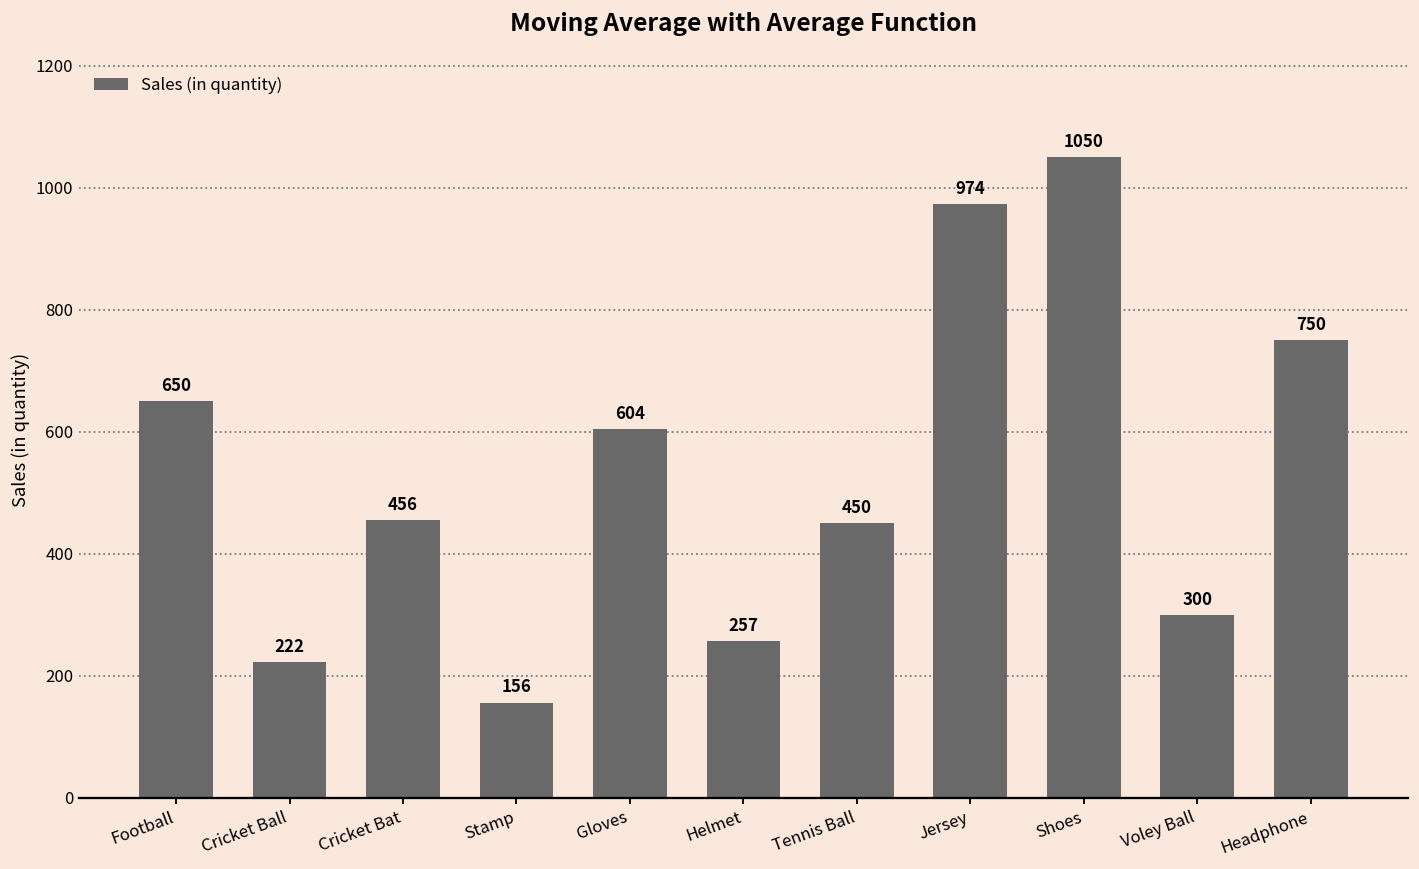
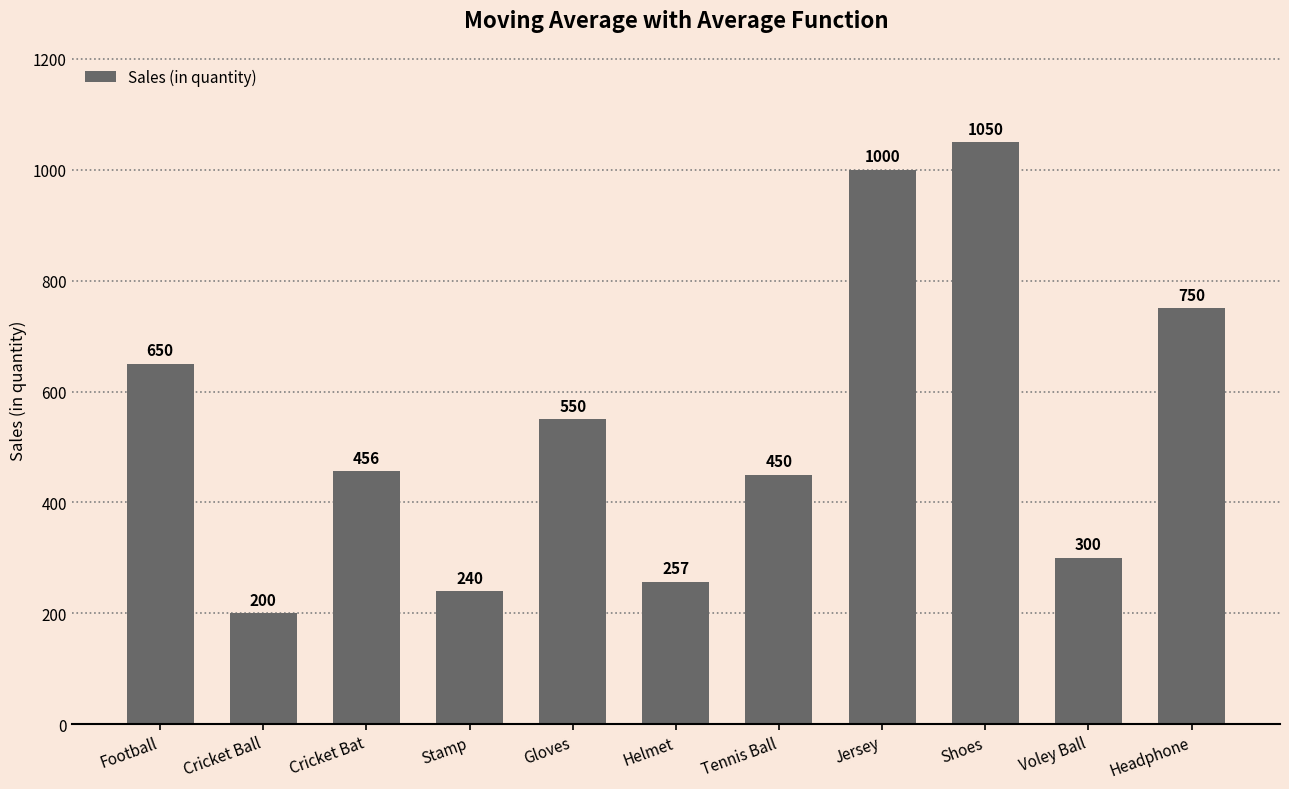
Cricket Ball: 222 -> 200
Stamp: 156 -> 240
Gloves: 604 -> 550
Jersey: 974 -> 1000
